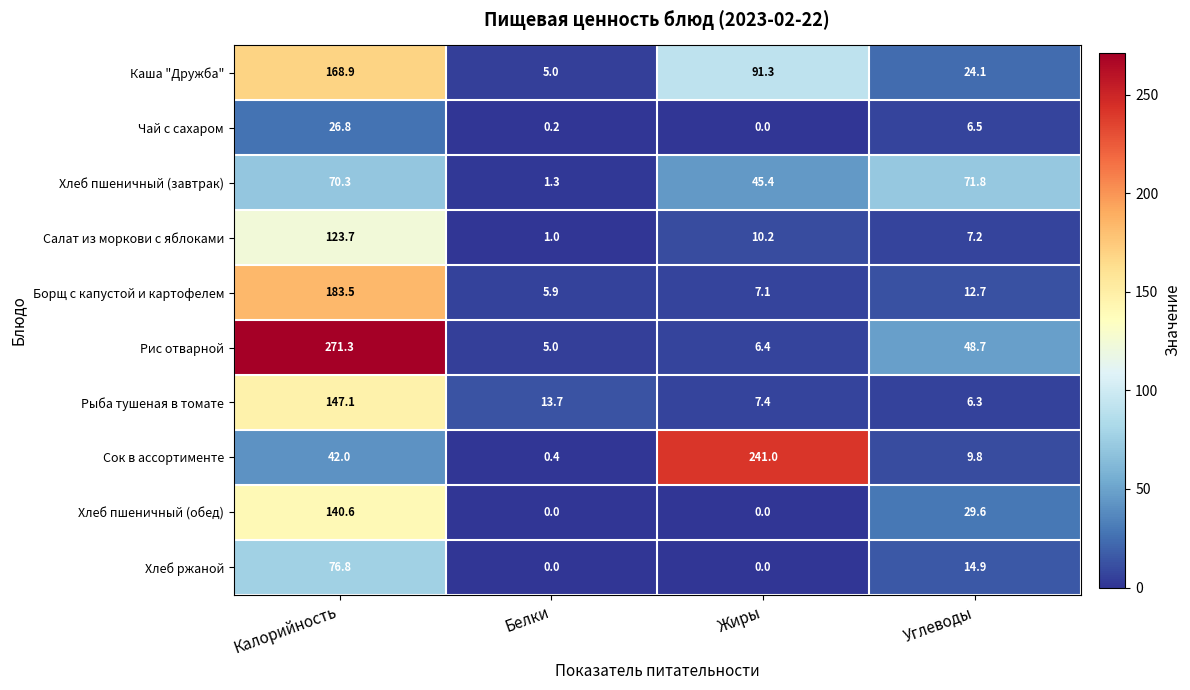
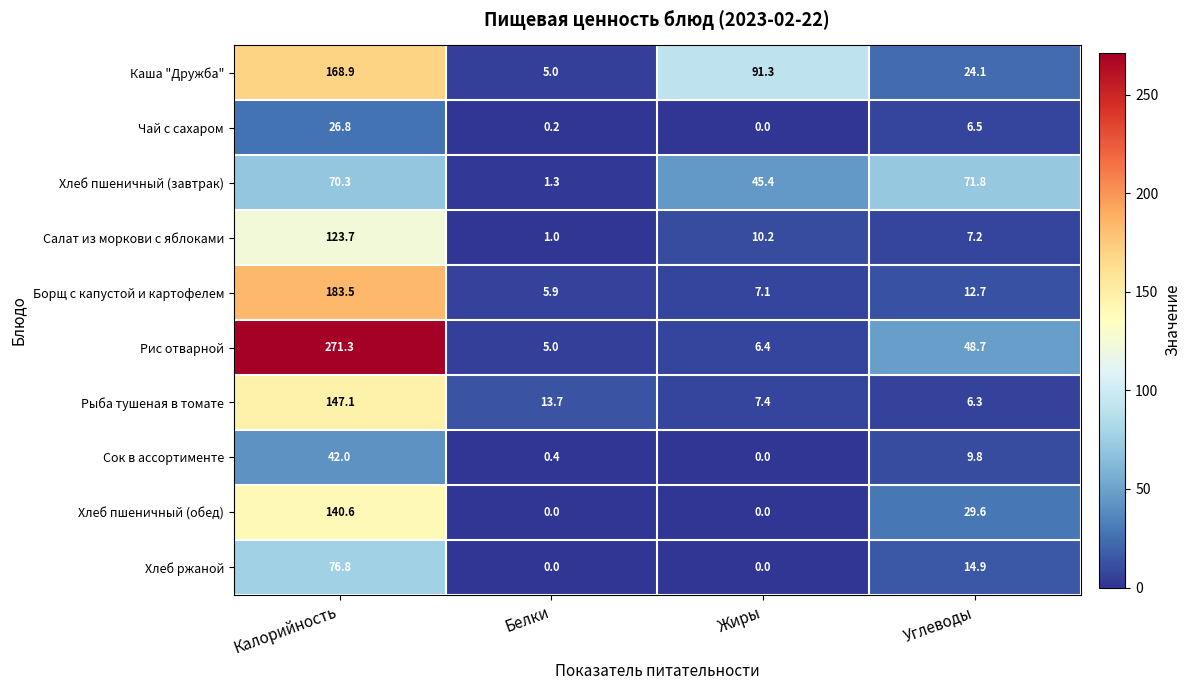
Сок в ассортименте, Жиры: 241.0 -> 0.0
